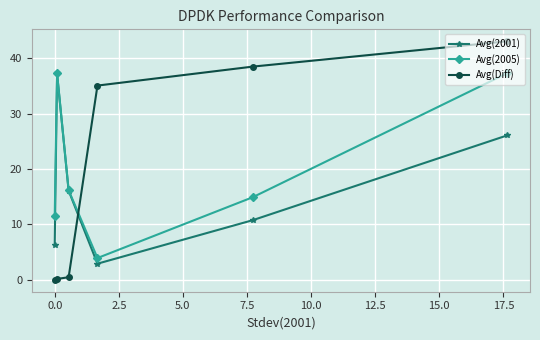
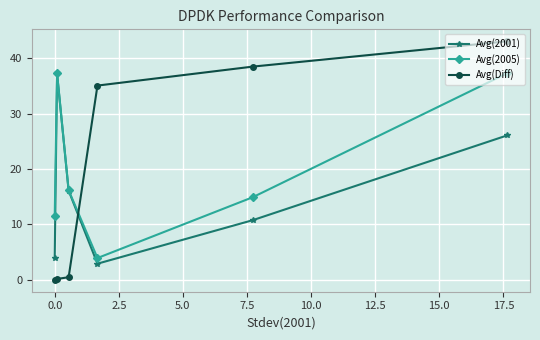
Avg(2001), 0.0: 6 -> 4
